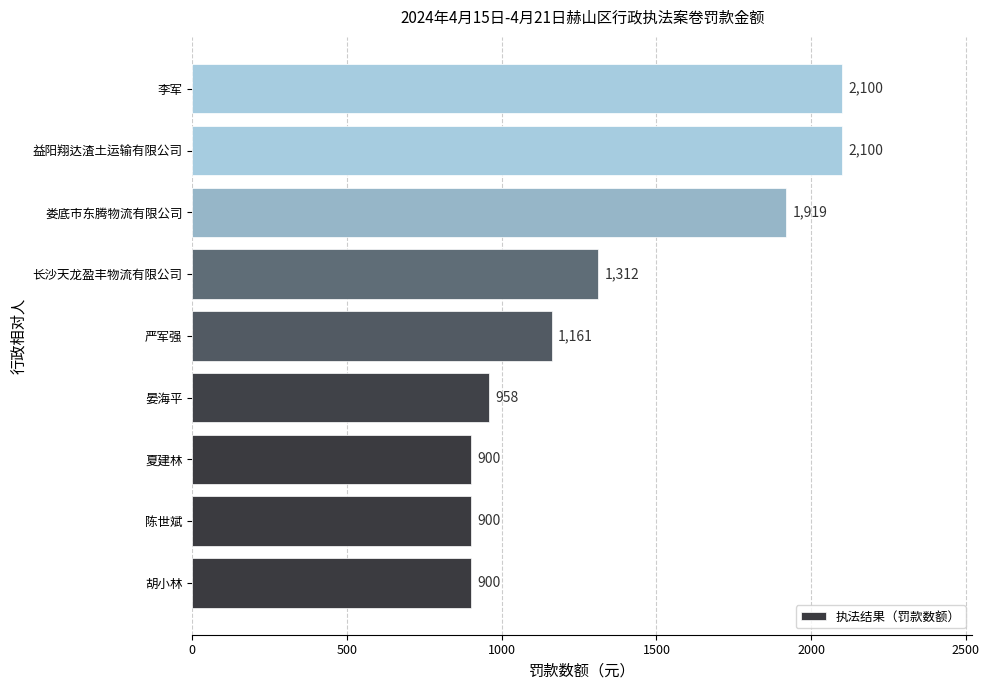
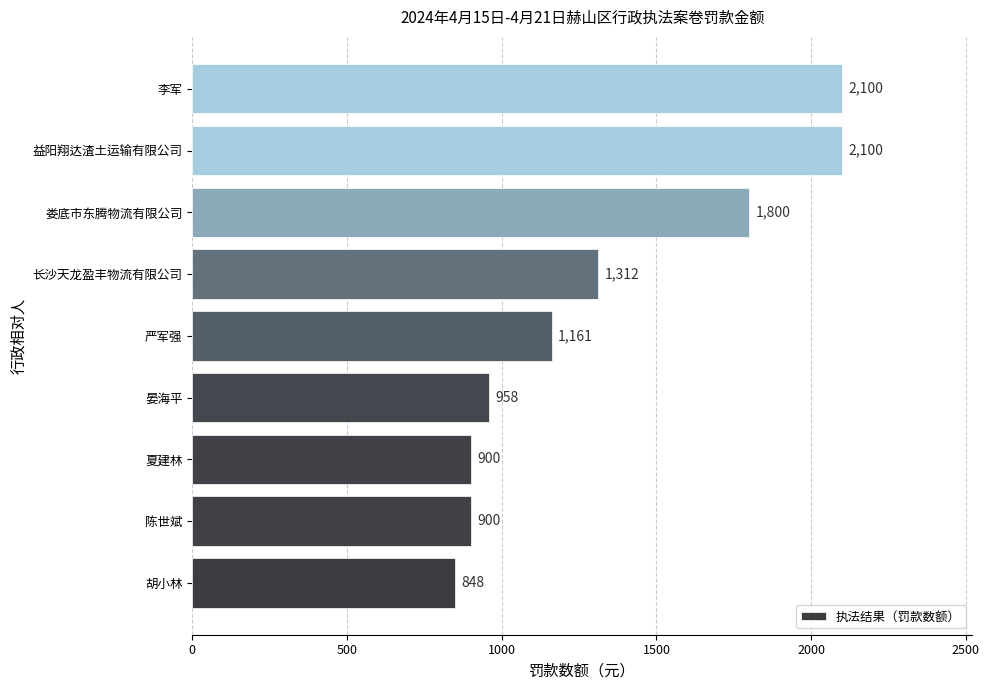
娄底市东腾物流有限公司: 1,919 -> 1,800
胡小林: 900 -> 848
